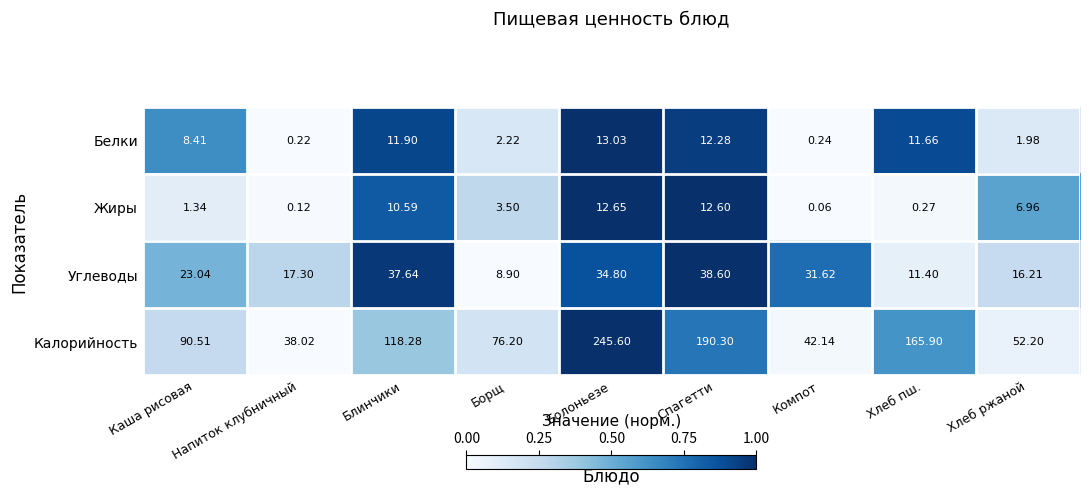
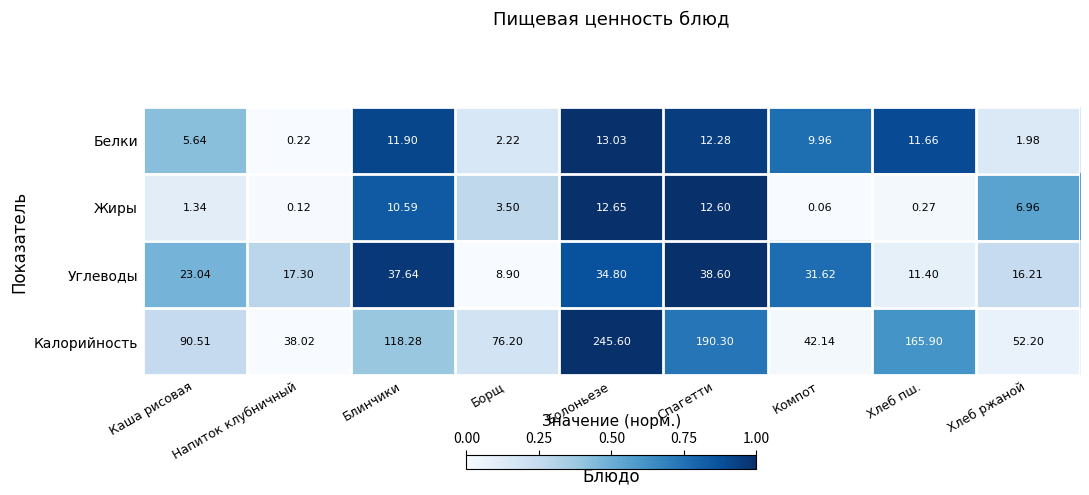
Белки, Каша рисовая: 8.41 -> 5.64
Белки, Компот: 0.24 -> 9.96
